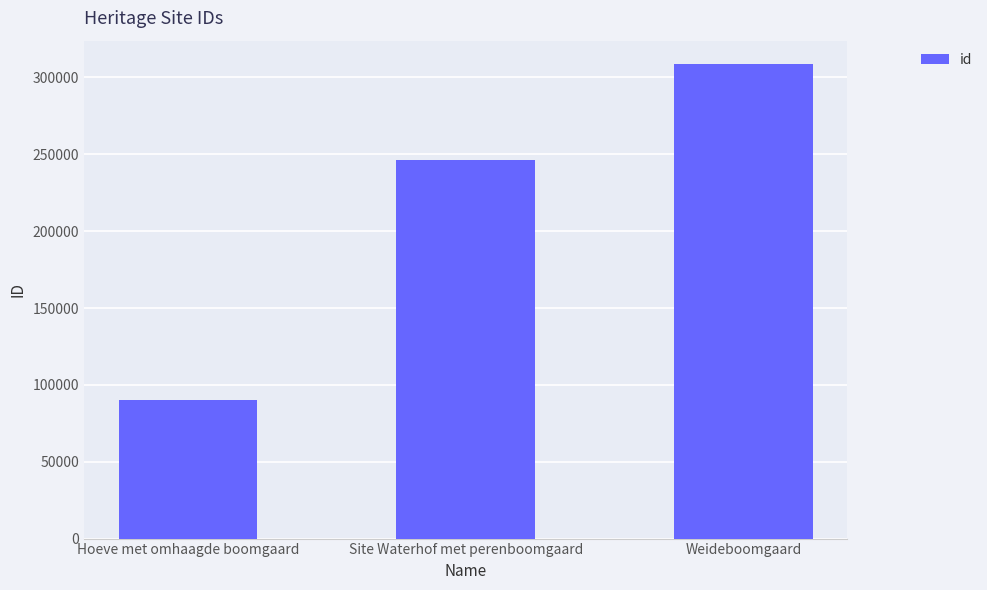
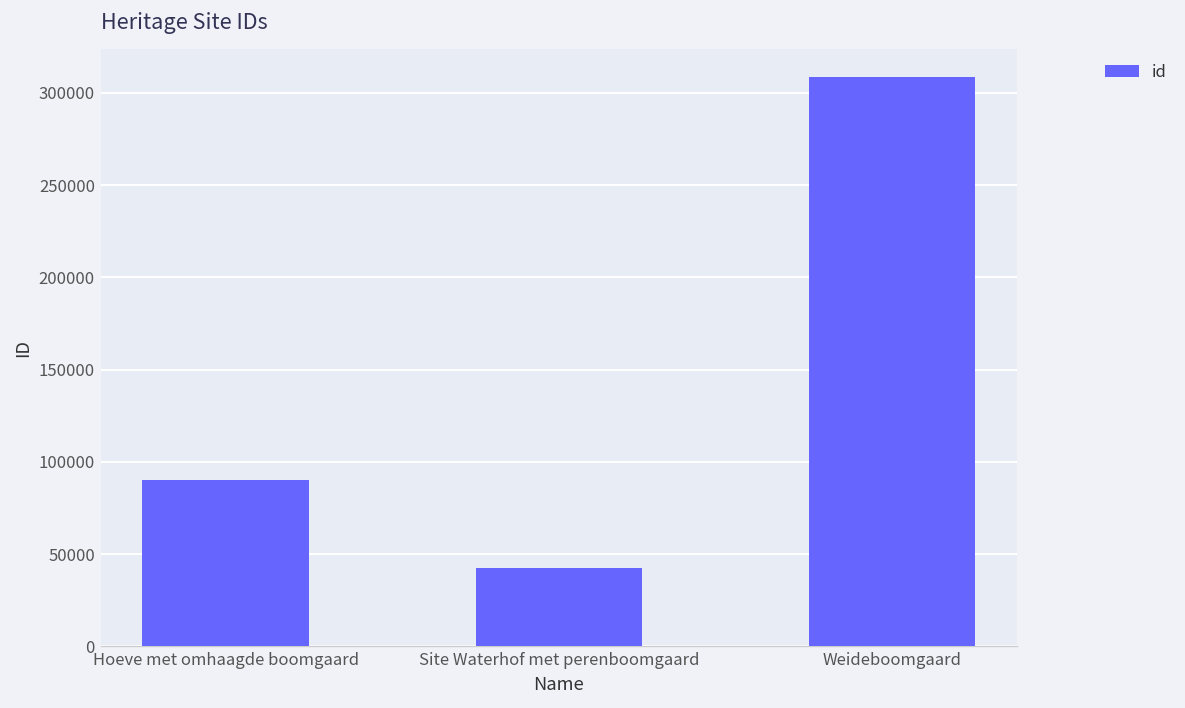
Site Waterhof met perenboomgaard: 246000 -> 43000
